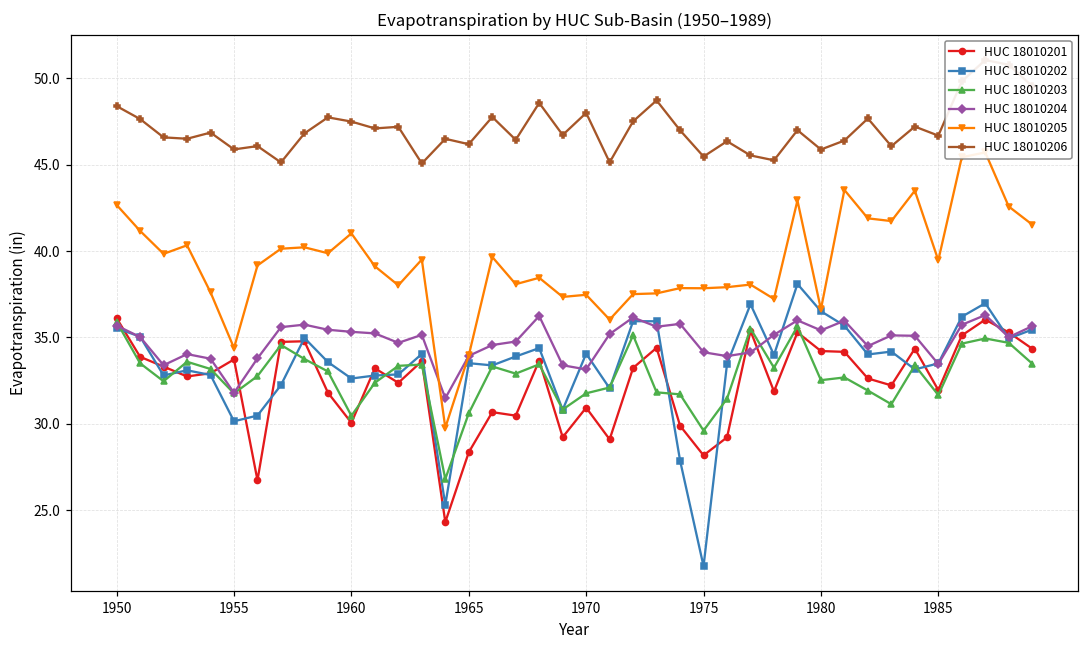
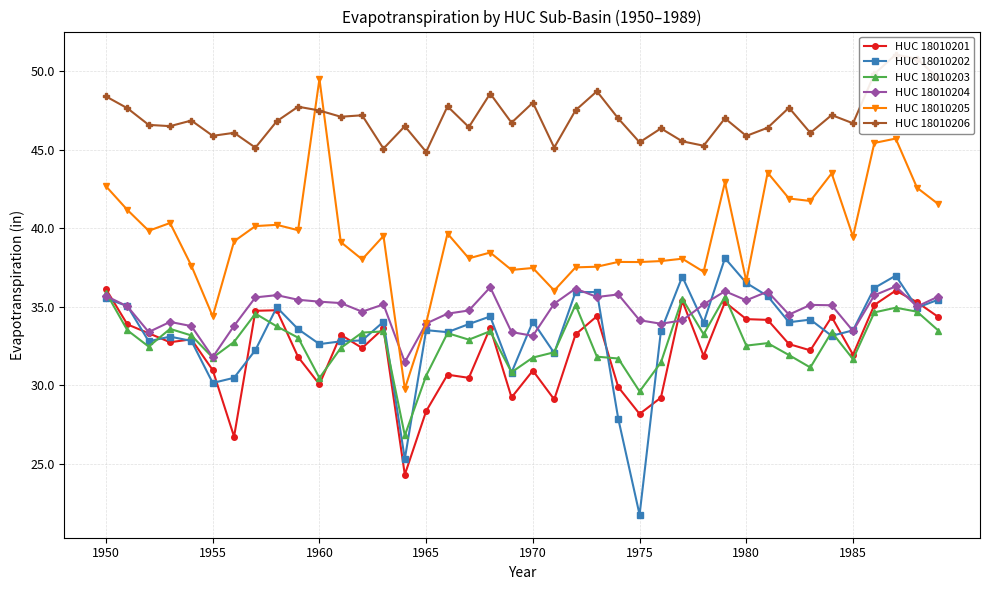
HUC 18010201, 1955: 33.7 -> 31.0
HUC 18010205, 1960: 41.0 -> 49.5
HUC 18010206, 1965: 46.2 -> 44.9
